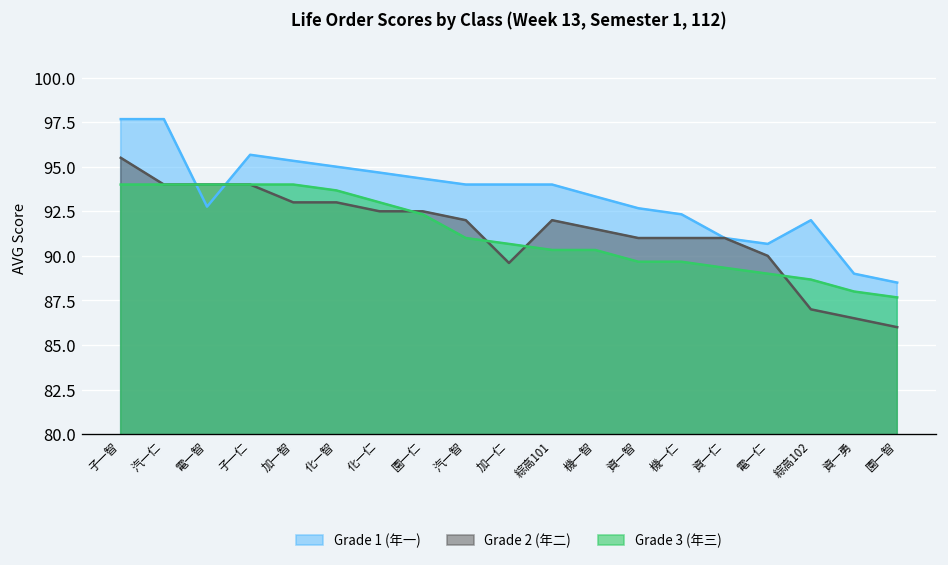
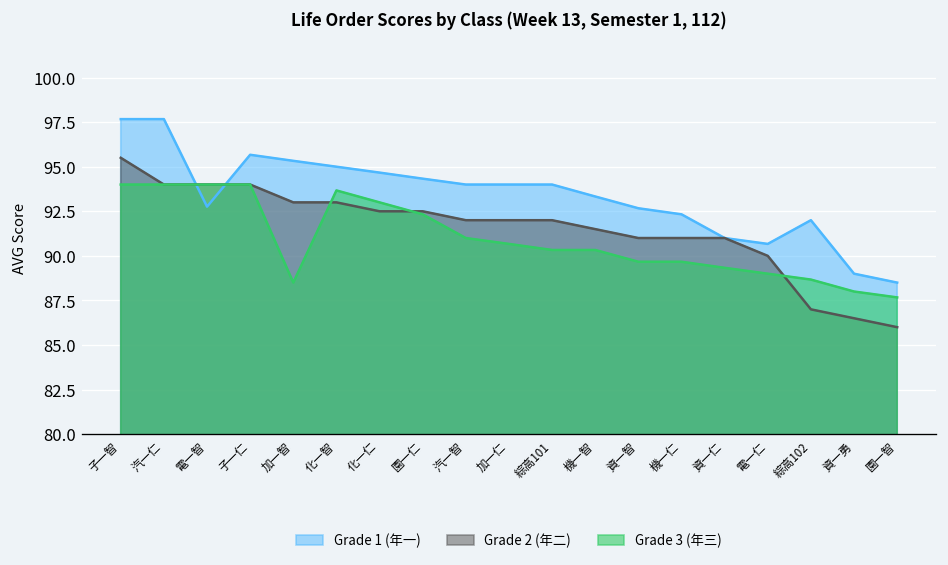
Grade 3 (年三), 加一智: 94.0 -> 88.5
Grade 2 (年二), 加一仁: 89.6 -> 92.0
